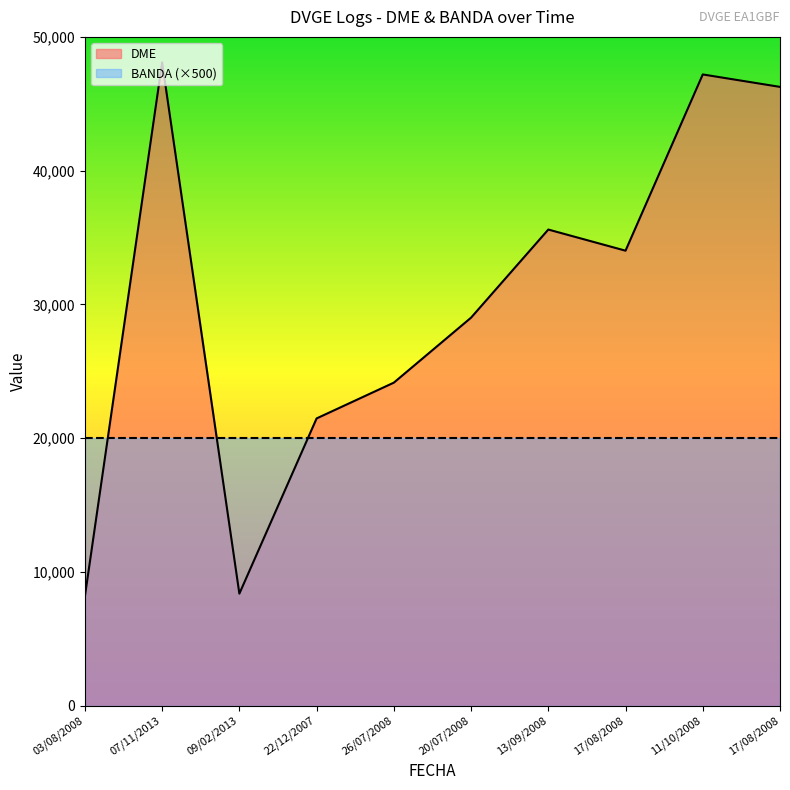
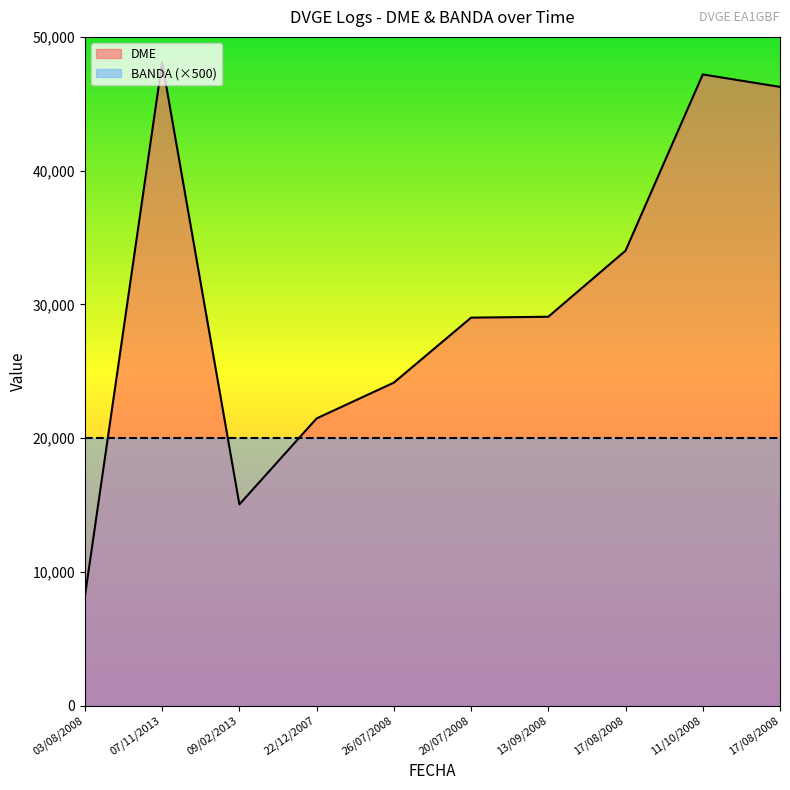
DME, 09/02/2013: 8,400 -> 15,100
DME, 13/09/2008: 35,600 -> 29,100
